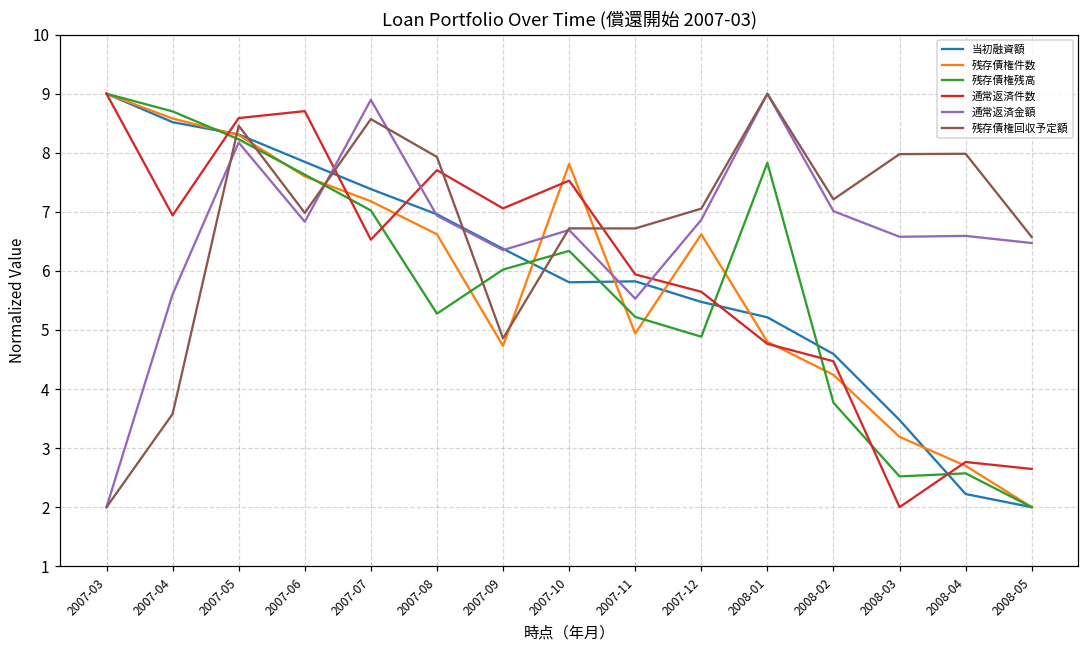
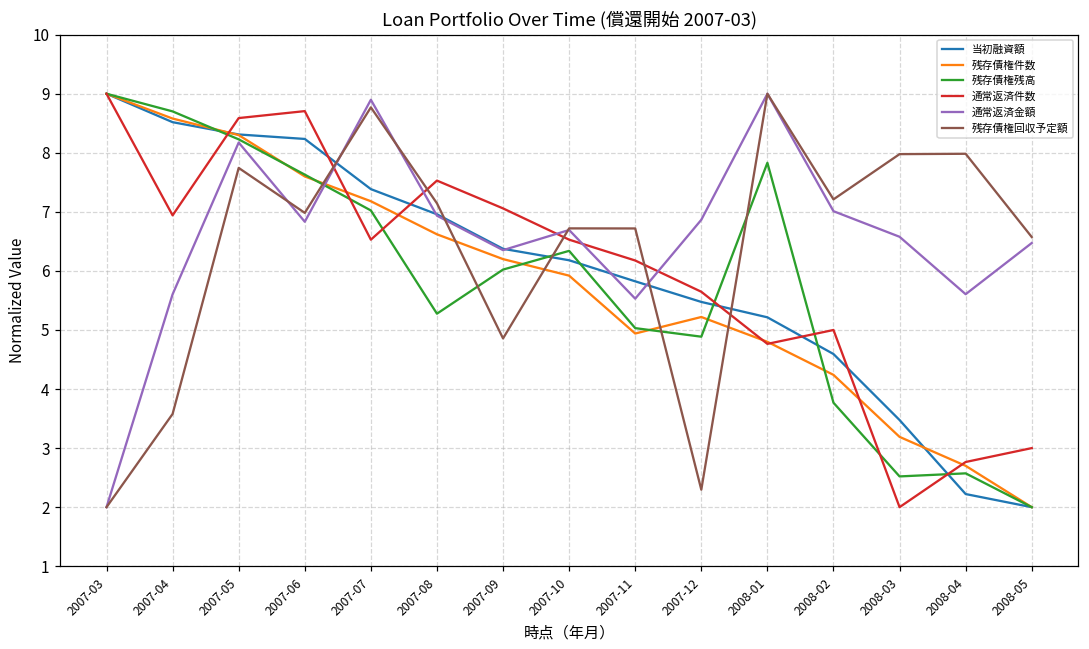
残存債権回収予定額, 2007-05: 8.5 -> 7.7
当初融資額, 2007-06: 7.8 -> 8.2
残存債権回収予定額, 2007-07: 8.6 -> 8.8
通常返済件数, 2007-08: 7.7 -> 7.5
残存債権回収予定額, 2007-08: 7.9 -> 7.1
残存債権件数, 2007-09: 4.7 -> 6.2
当初融資額, 2007-10: 5.8 -> 6.2
残存債権件数, 2007-10: 7.8 -> 5.9
通常返済件数, 2007-10: 7.5 -> 6.5
残存債権残高, 2007-11: 5.2 -> 5.0
通常返済件数, 2007-11: 5.9 -> 6.2
残存債権件数, 2007-12: 6.6 -> 5.2
残存債権回収予定額, 2007-12: 7.1 -> 2.3
通常返済件数, 2008-02: 4.5 -> 5.0
通常返済金額, 2008-04: 6.6 -> 5.6
通常返済件数, 2008-05: 2.6 -> 3.0
